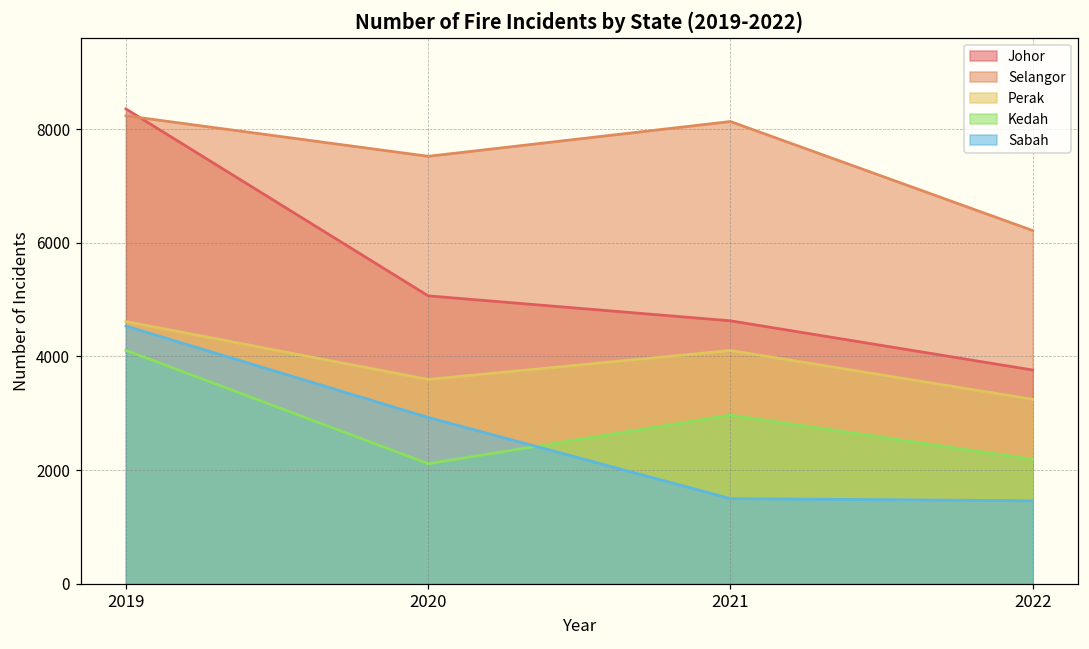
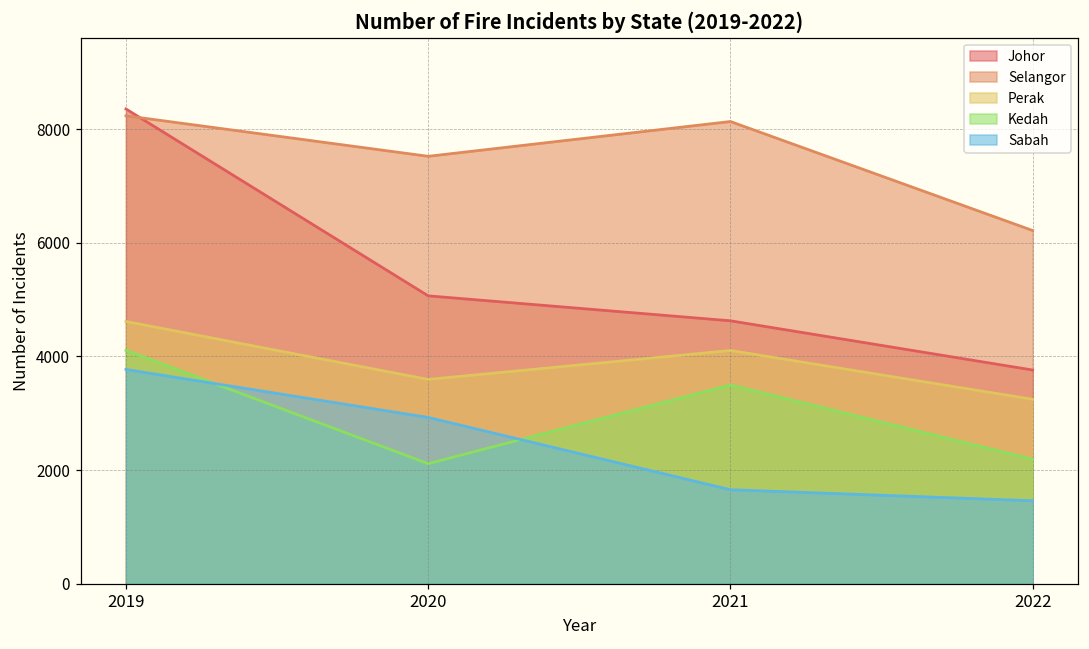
Sabah, 2019: 4500 -> 3800
Kedah, 2021: 3000 -> 3500
Sabah, 2021: 1500 -> 1700
